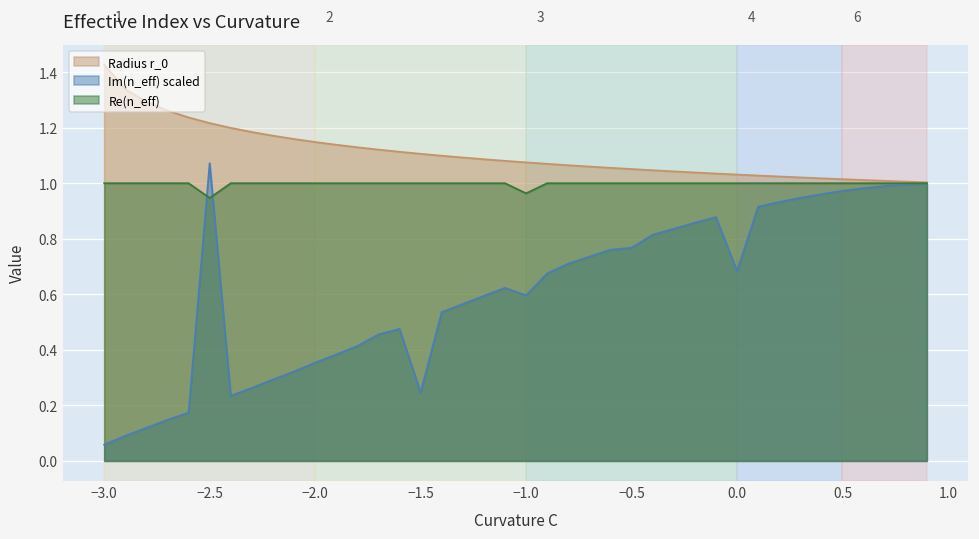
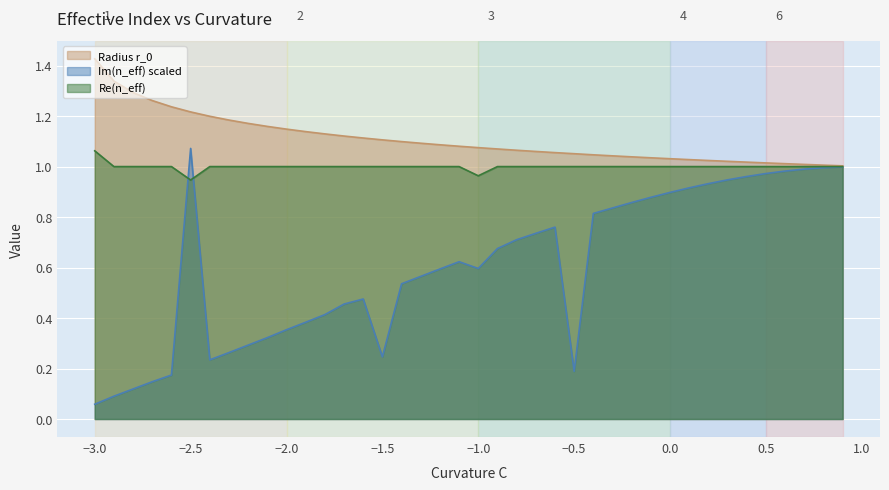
Re(n_eff), −3.0: 1.00 -> 1.06
Im(n_eff) scaled, −0.5: 0.77 -> 0.19
Im(n_eff) scaled, 0.0: 0.68 -> 0.90
